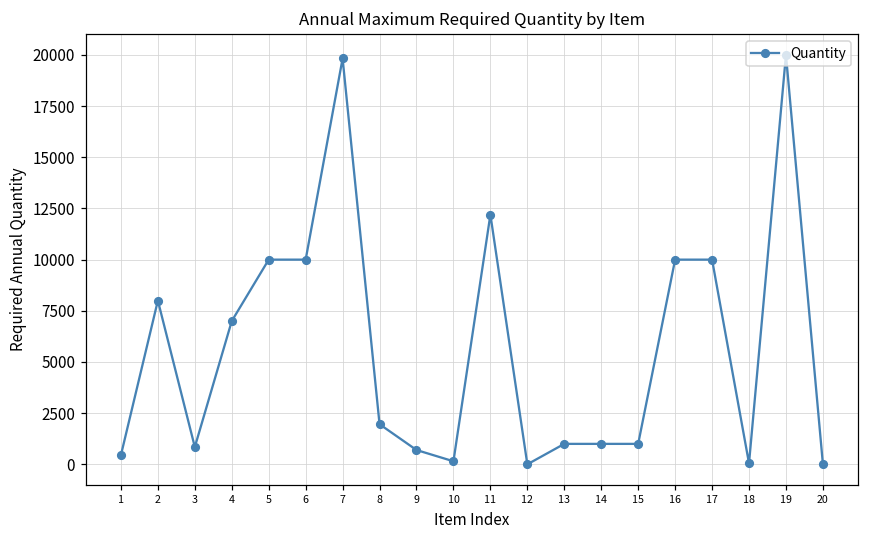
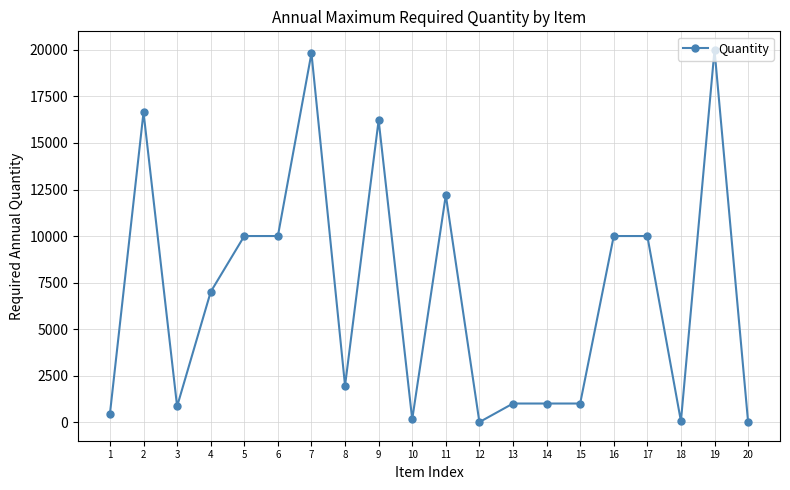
2: 8000 -> 16700
9: 700 -> 16200
